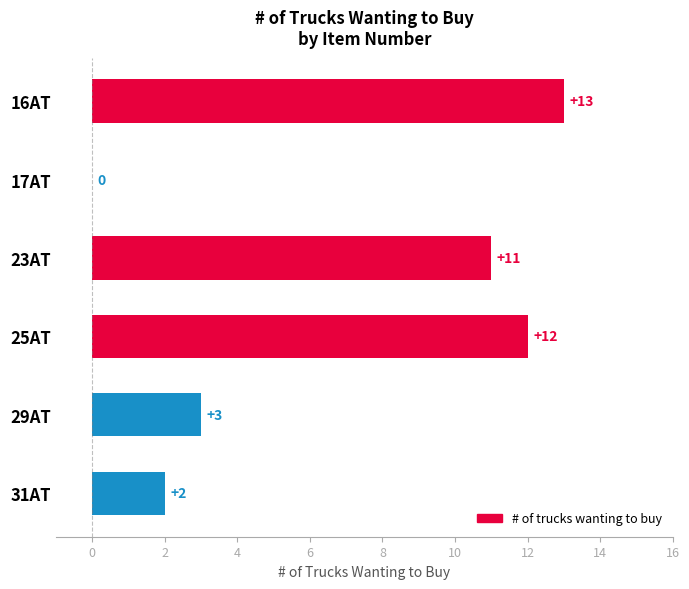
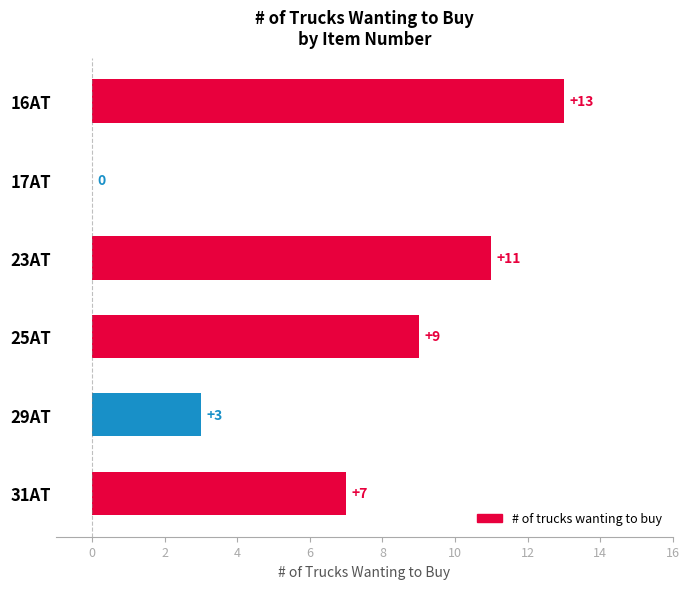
25AT: +12 -> +9
31AT: +2 -> +7
